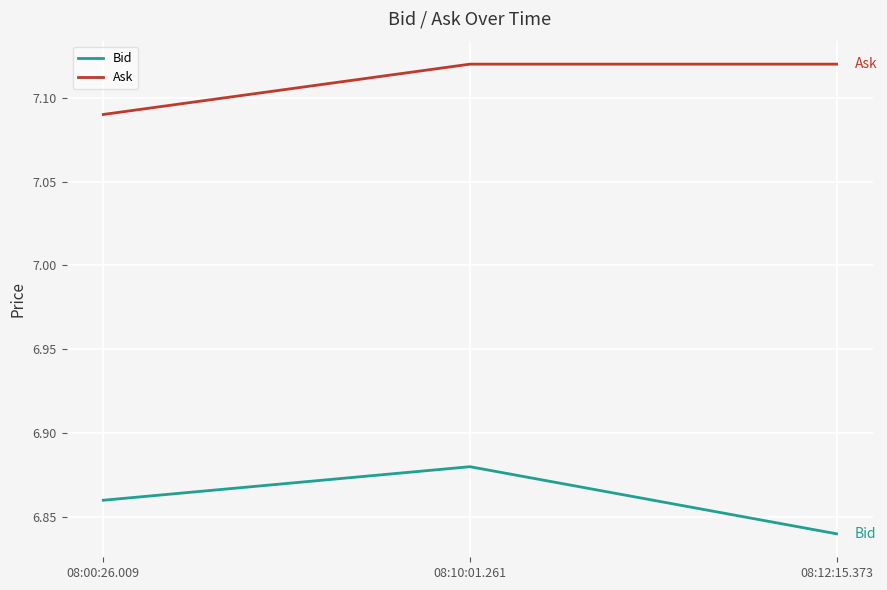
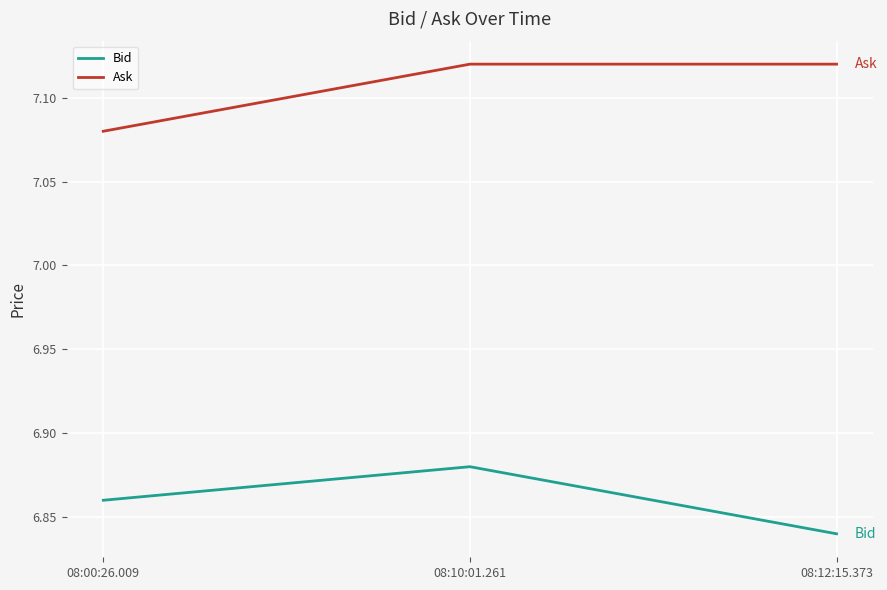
Ask, 08:00:26.009: 7.09 -> 7.08
